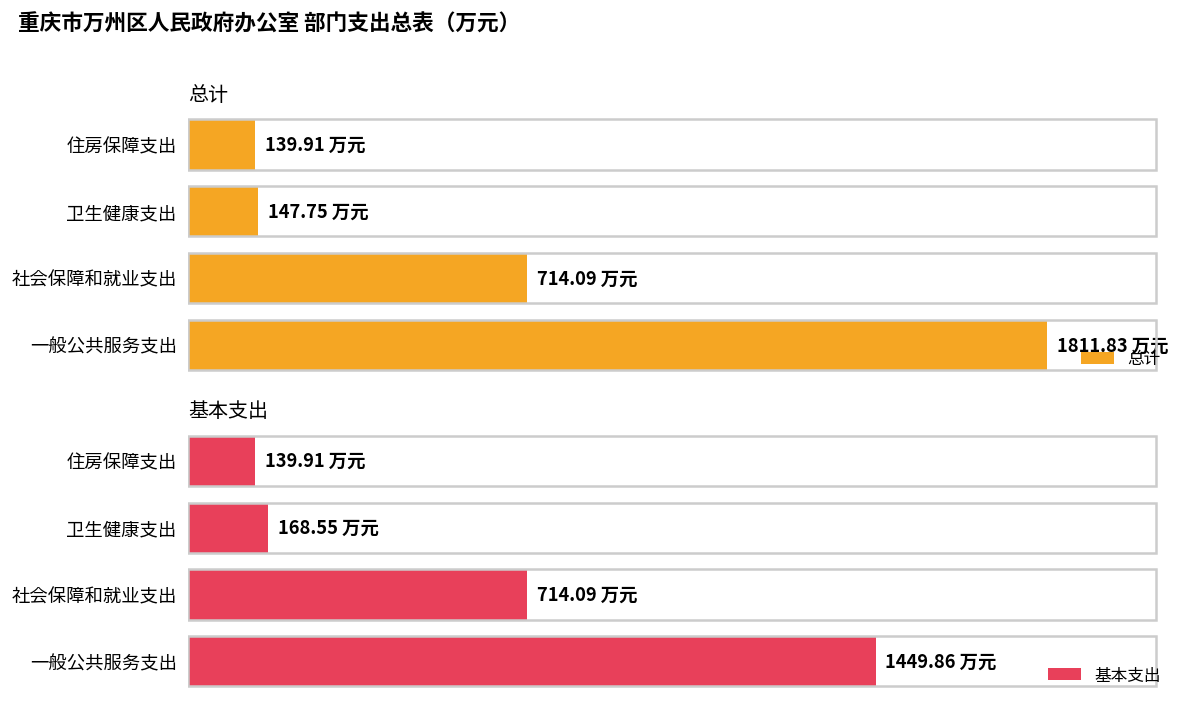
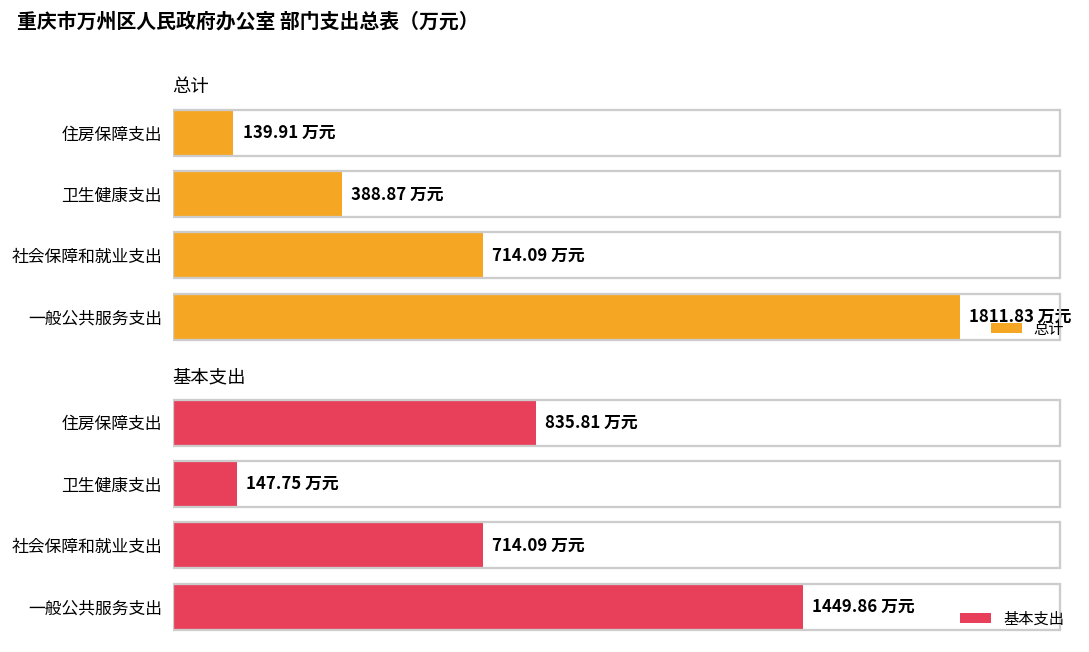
总计, 卫生健康支出: 147.75 -> 388.87
基本支出, 住房保障支出: 139.91 -> 835.81
基本支出, 卫生健康支出: 168.55 -> 147.75
